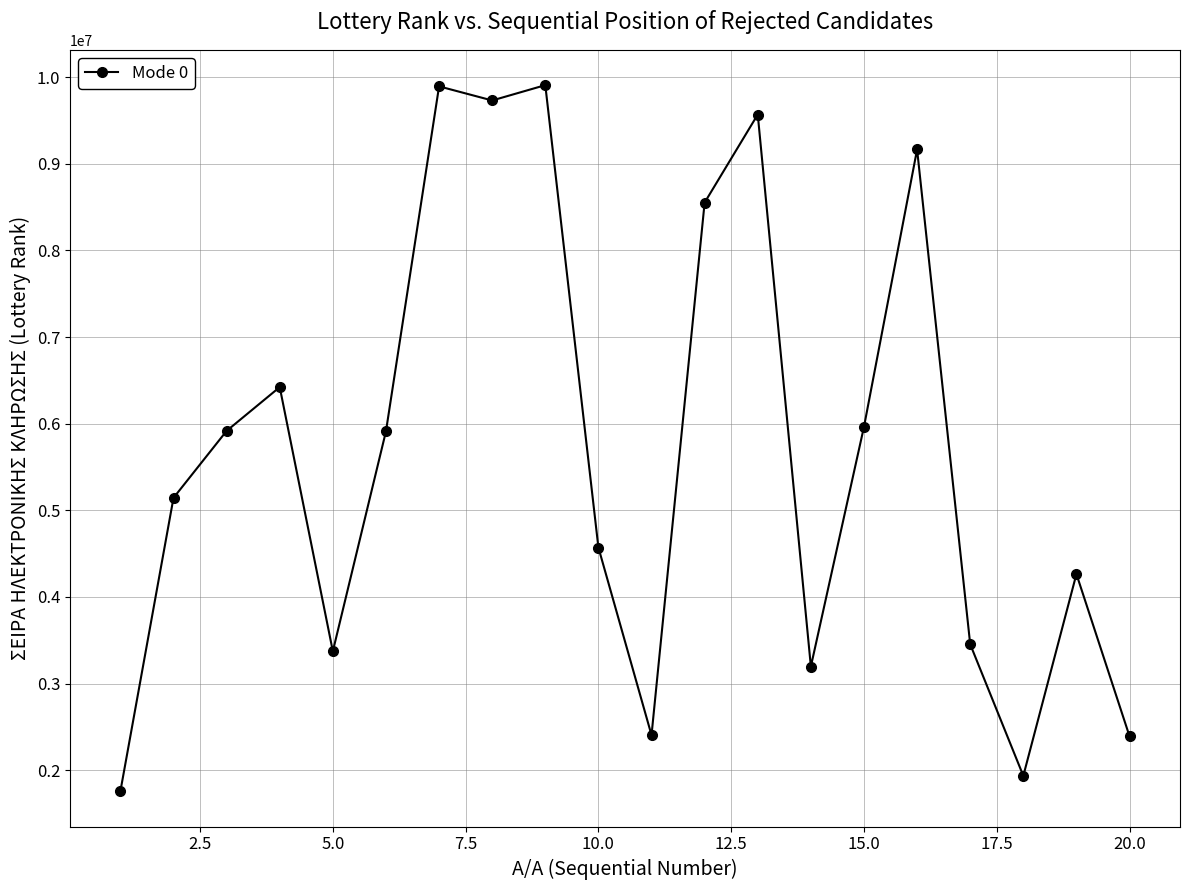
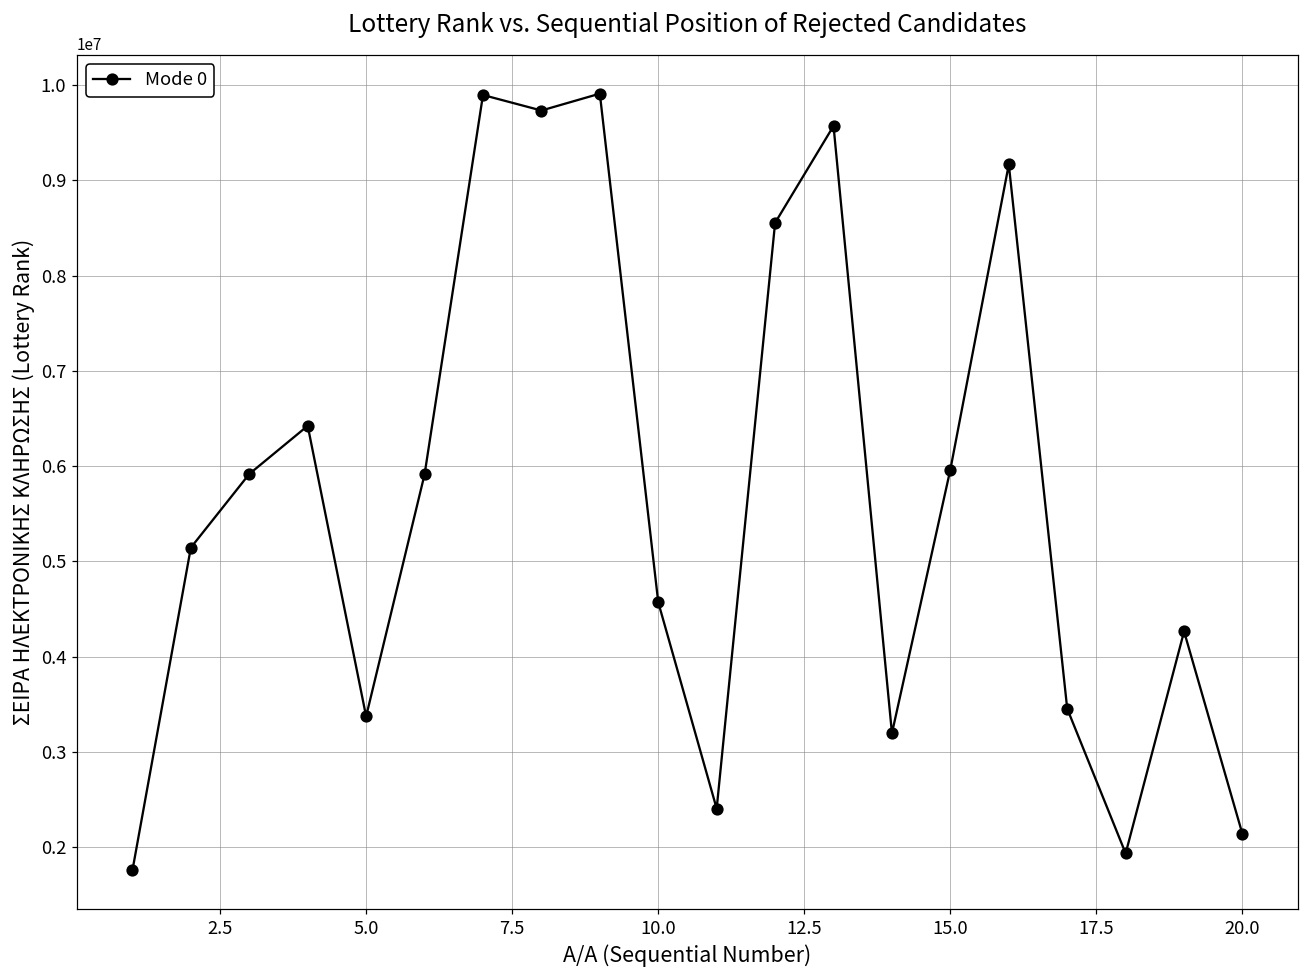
20.0: 2400000 -> 2100000
